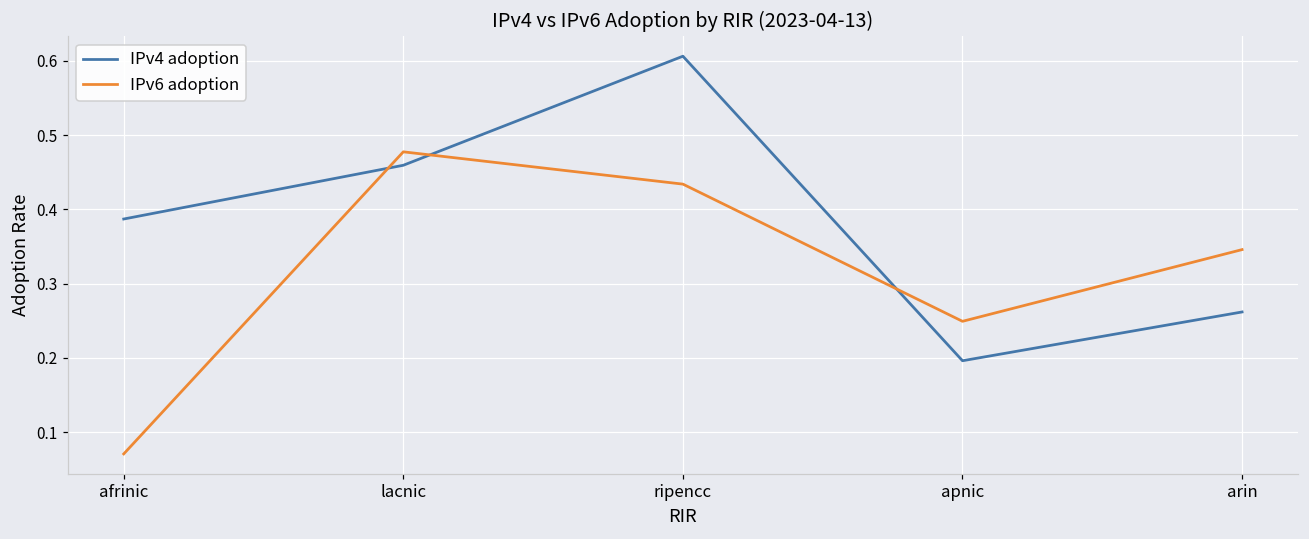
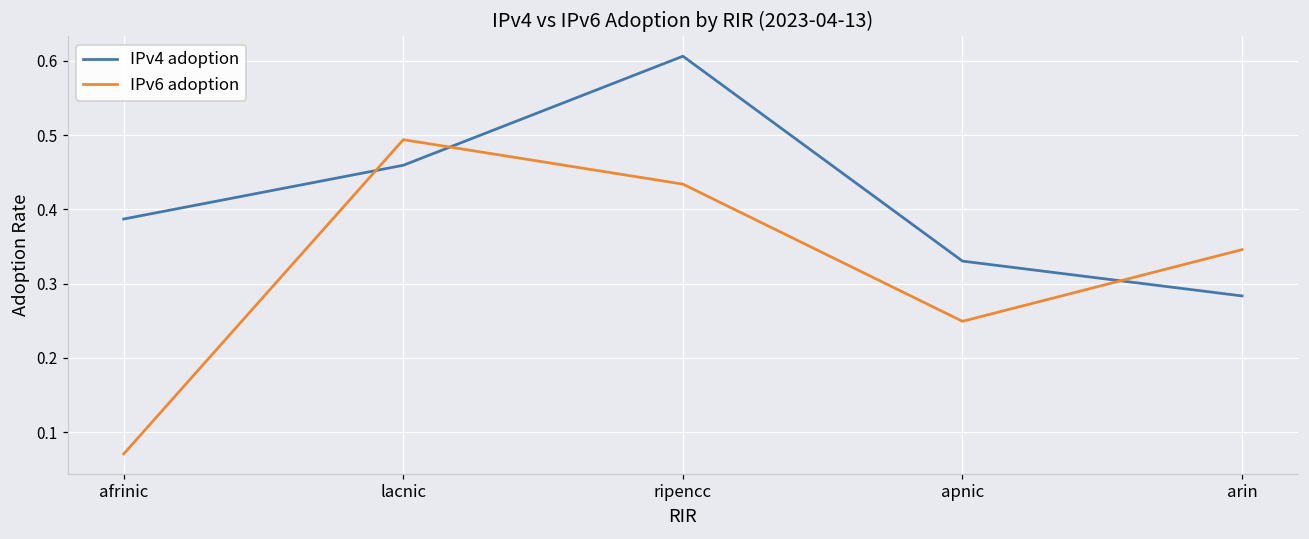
IPv6 adoption, lacnic: 0.48 -> 0.49
IPv4 adoption, apnic: 0.20 -> 0.33
IPv4 adoption, arin: 0.26 -> 0.28
